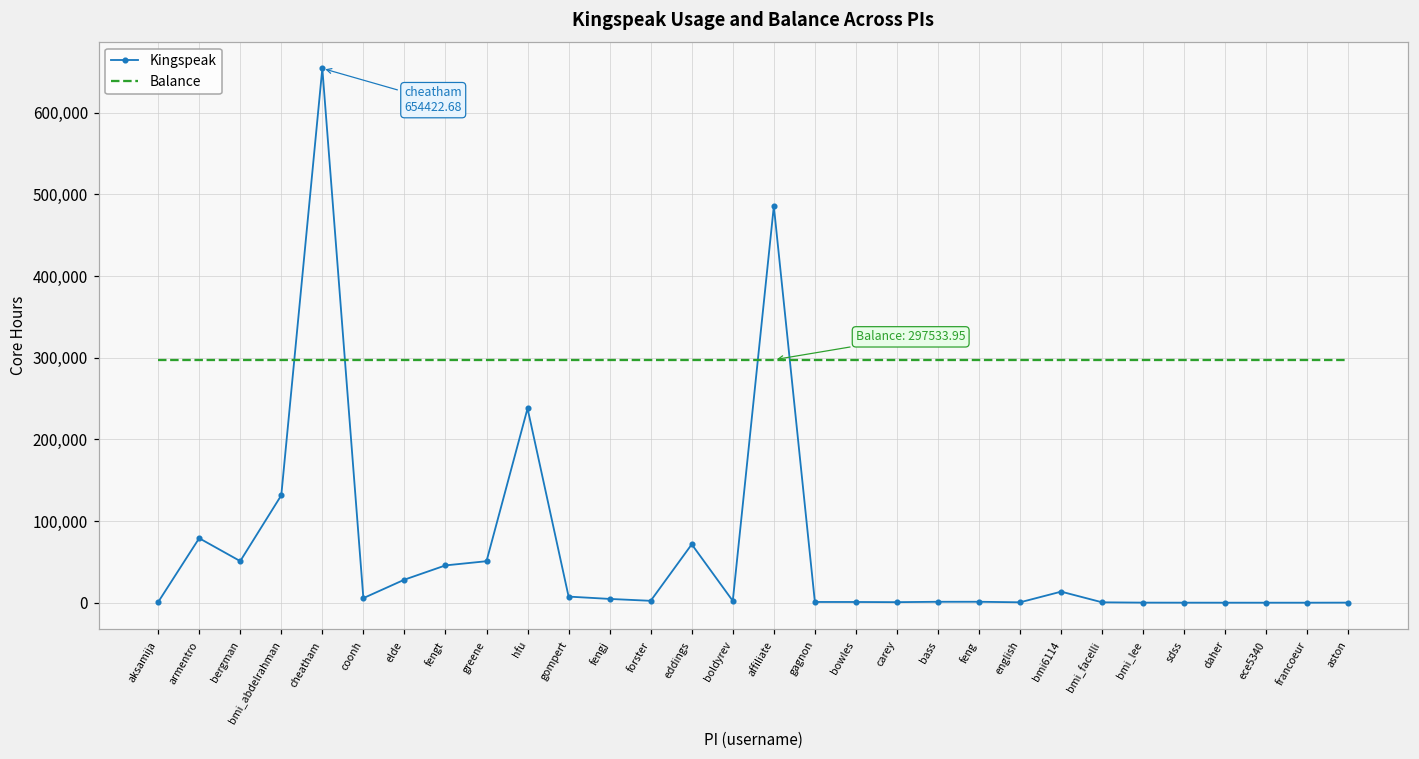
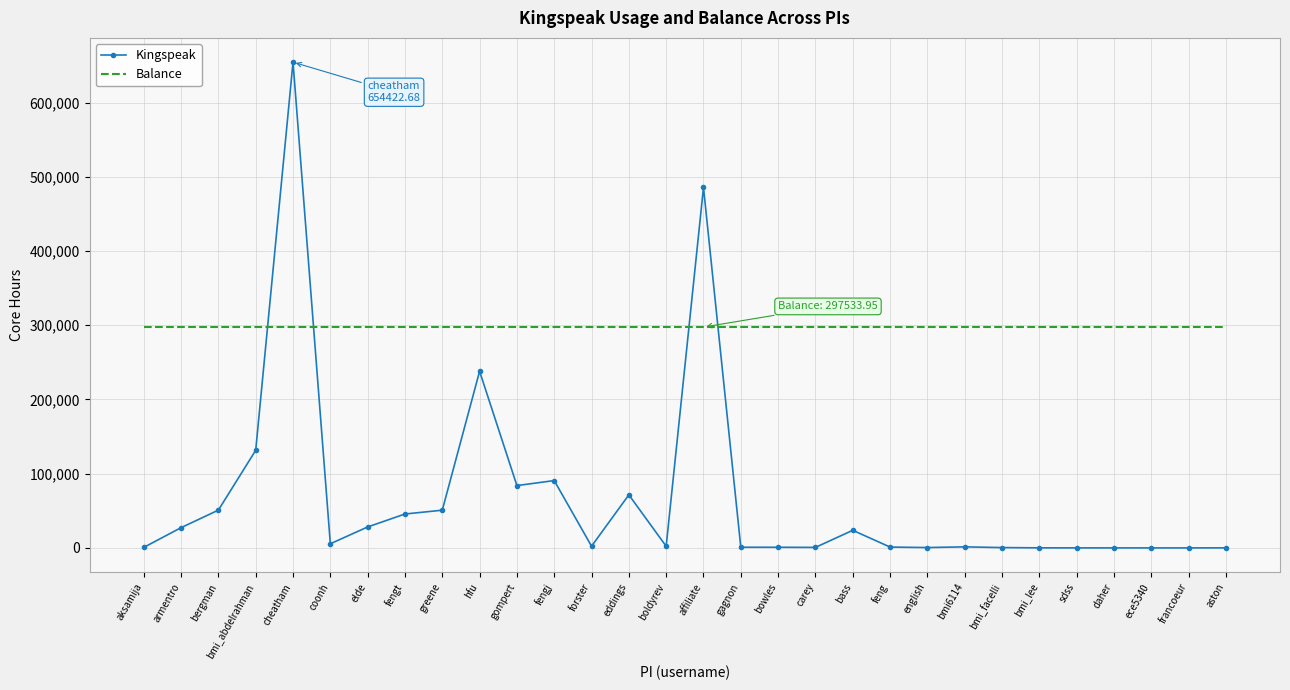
Kingspeak, armentro: 80,000 -> 30,000
Kingspeak, gompert: 10,000 -> 80,000
Kingspeak, fengj: 0 -> 90,000
Kingspeak, bass: 0 -> 20,000
Kingspeak, bmi6114: 10,000 -> 0
